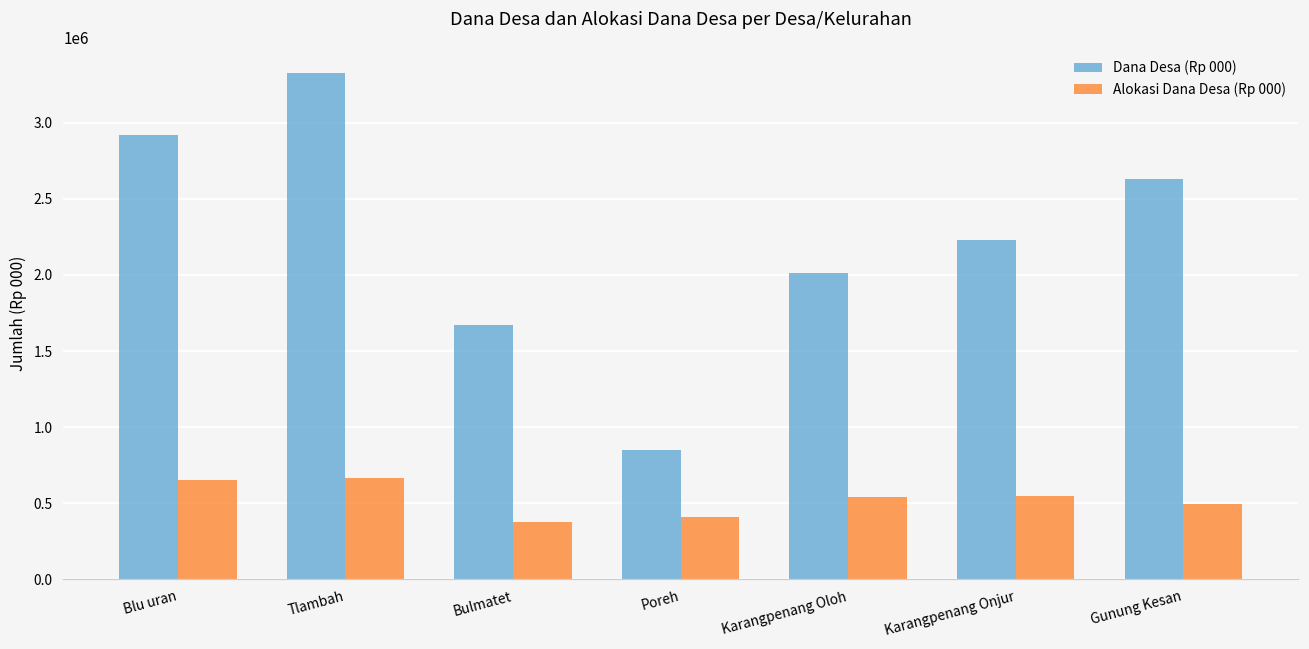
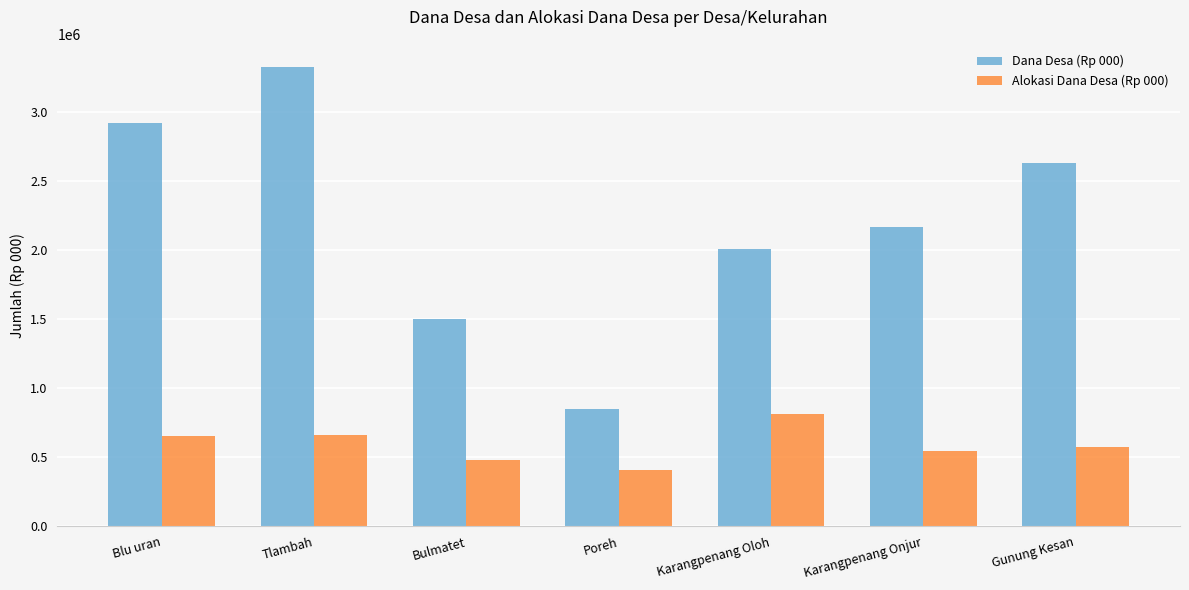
Dana Desa (Rp 000), Bulmatet: 1670000 -> 1500000
Alokasi Dana Desa (Rp 000), Bulmatet: 380000 -> 480000
Alokasi Dana Desa (Rp 000), Karangpenang Oloh: 540000 -> 810000
Dana Desa (Rp 000), Karangpenang Onjur: 2230000 -> 2160000
Alokasi Dana Desa (Rp 000), Gunung Kesan: 500000 -> 570000
